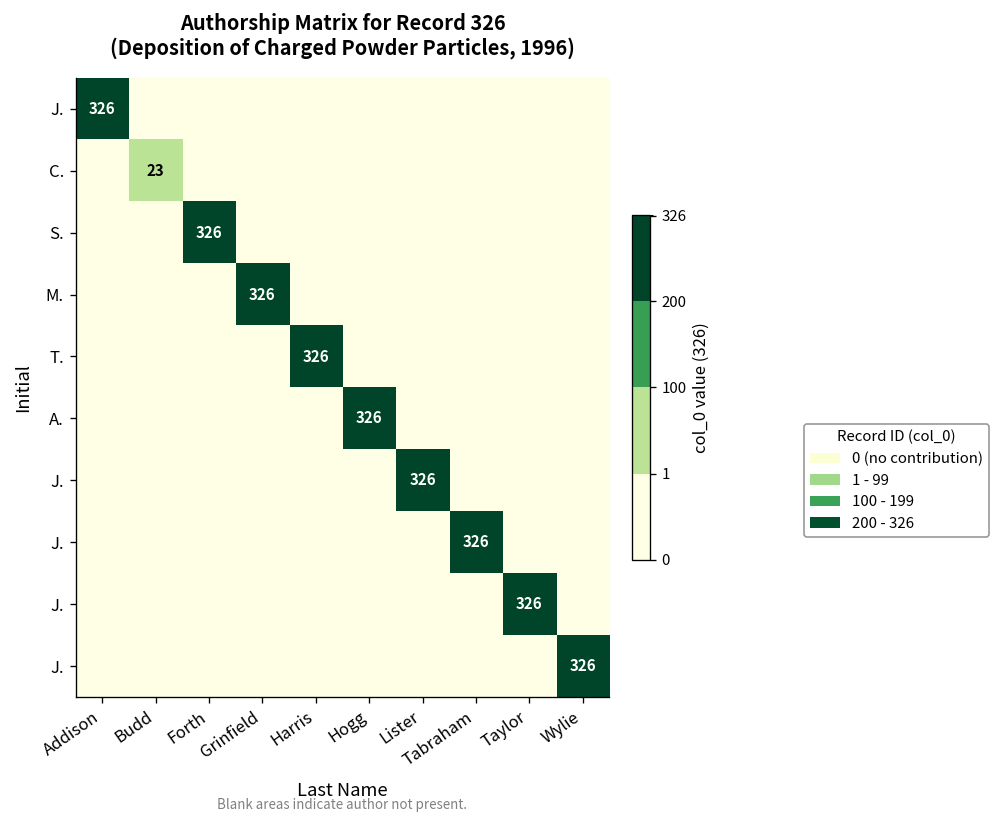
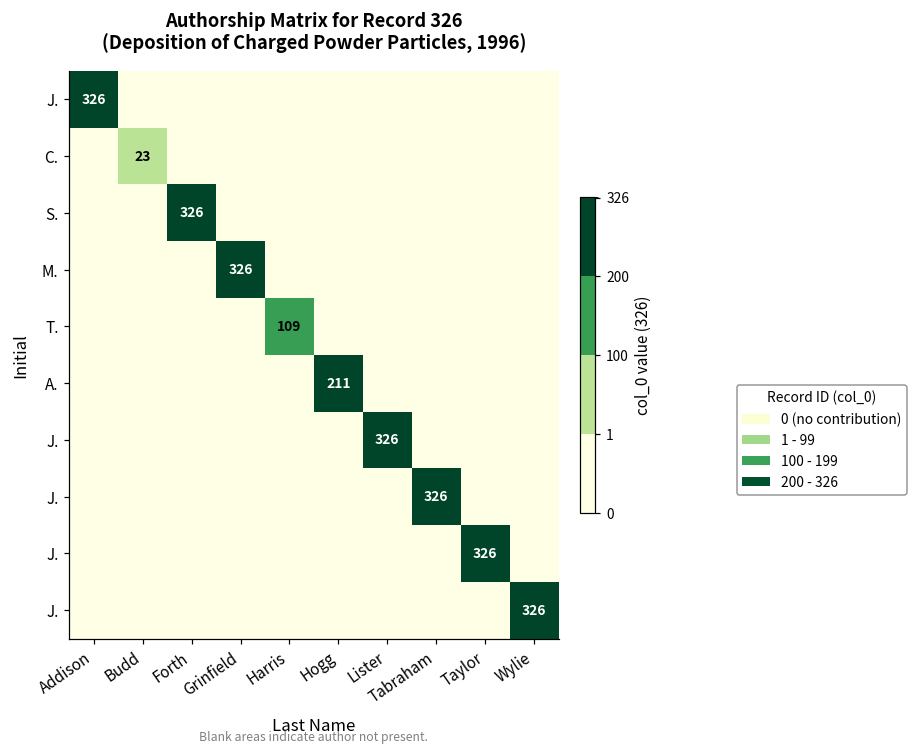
T., Harris: 326 -> 109
A., Hogg: 326 -> 211
